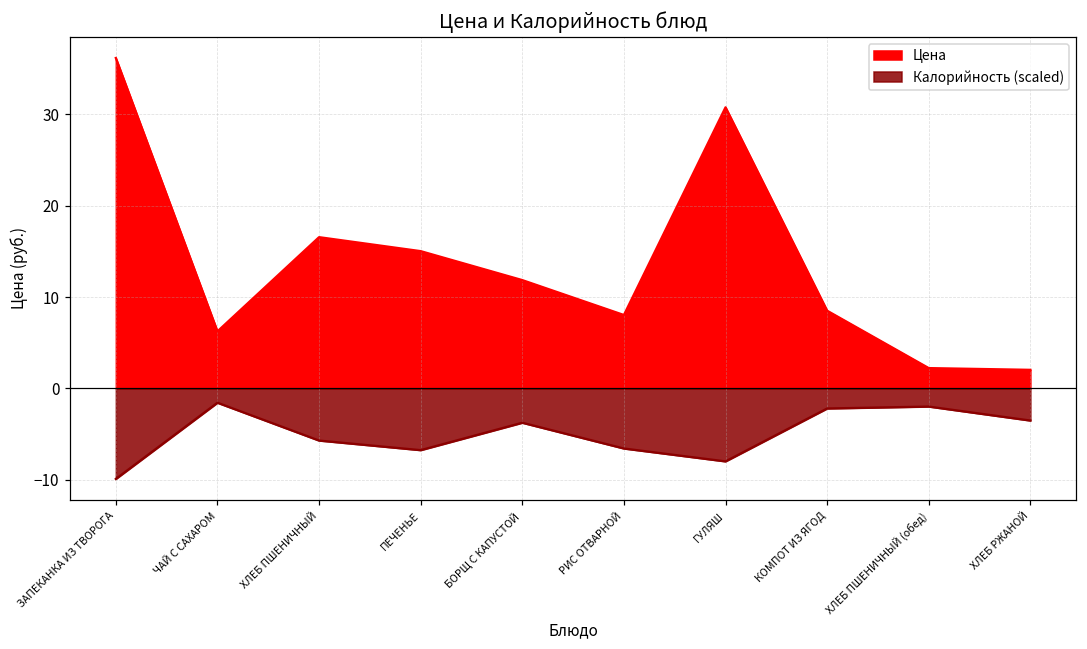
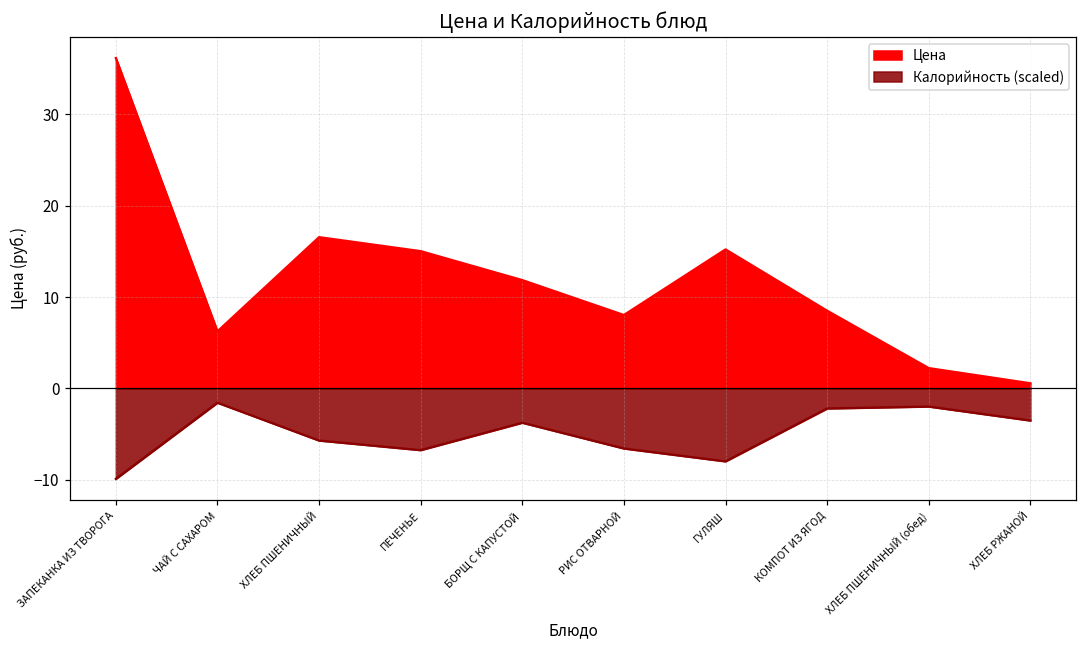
Цена, ГУЛЯШ: 31 -> 15
Цена, ХЛЕБ РЖАНОЙ: 2 -> 1
